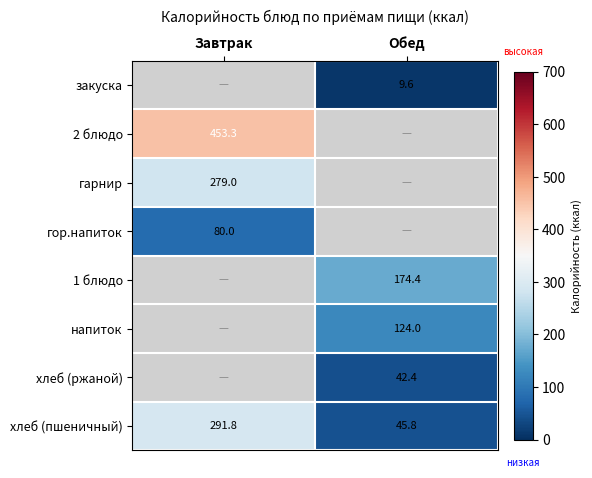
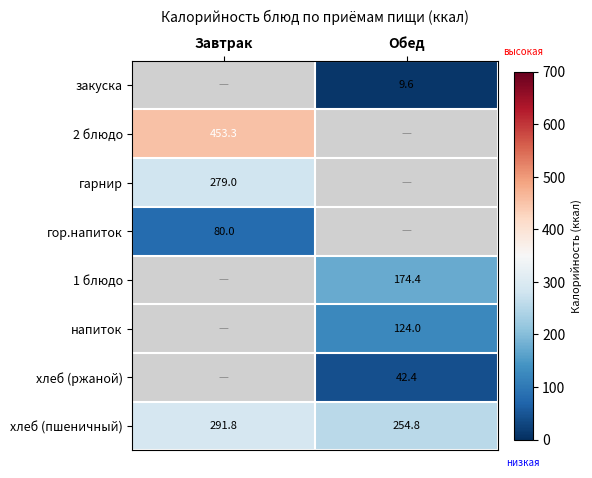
хлеб (пшеничный), Обед: 45.8 -> 254.8
